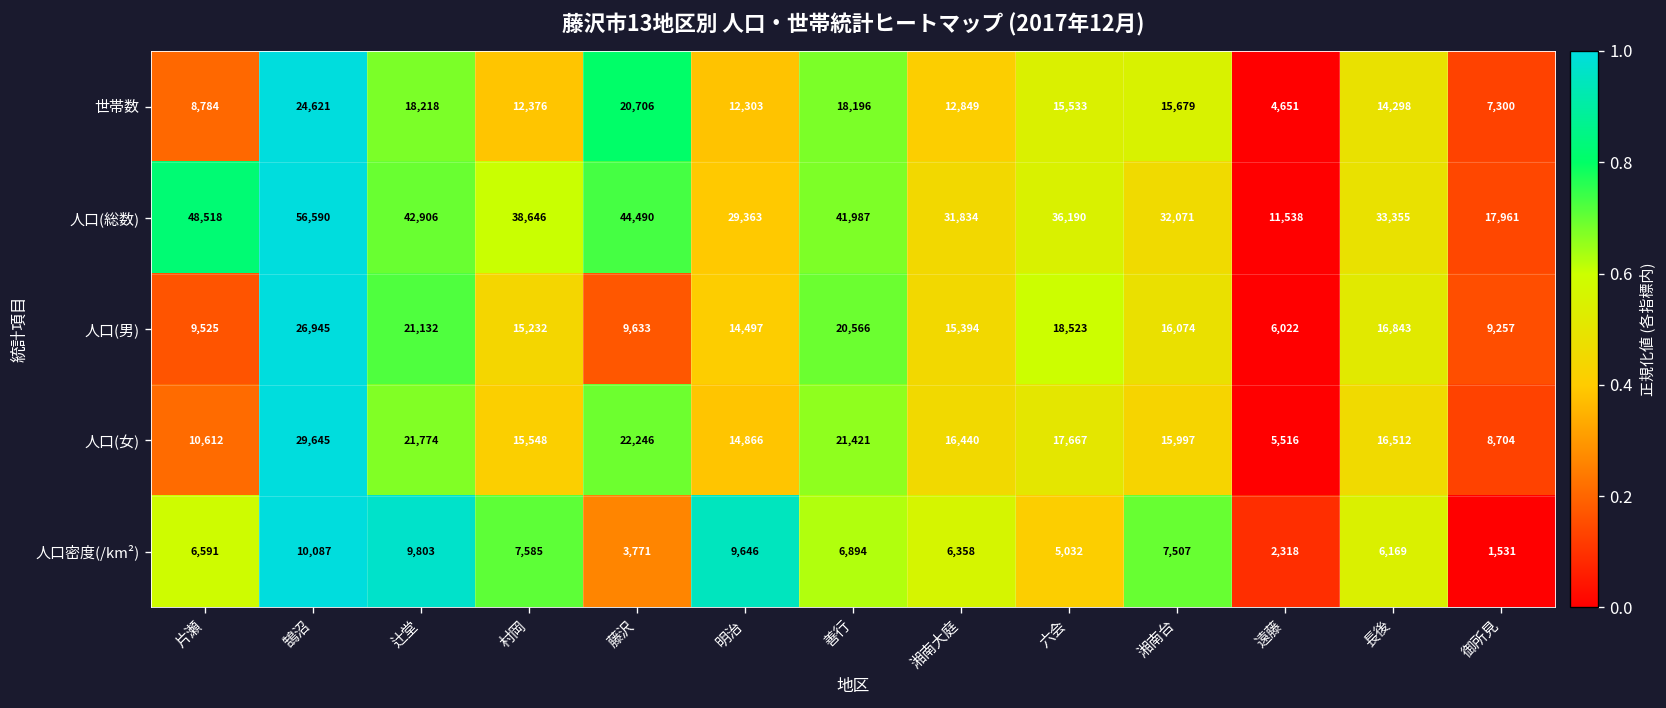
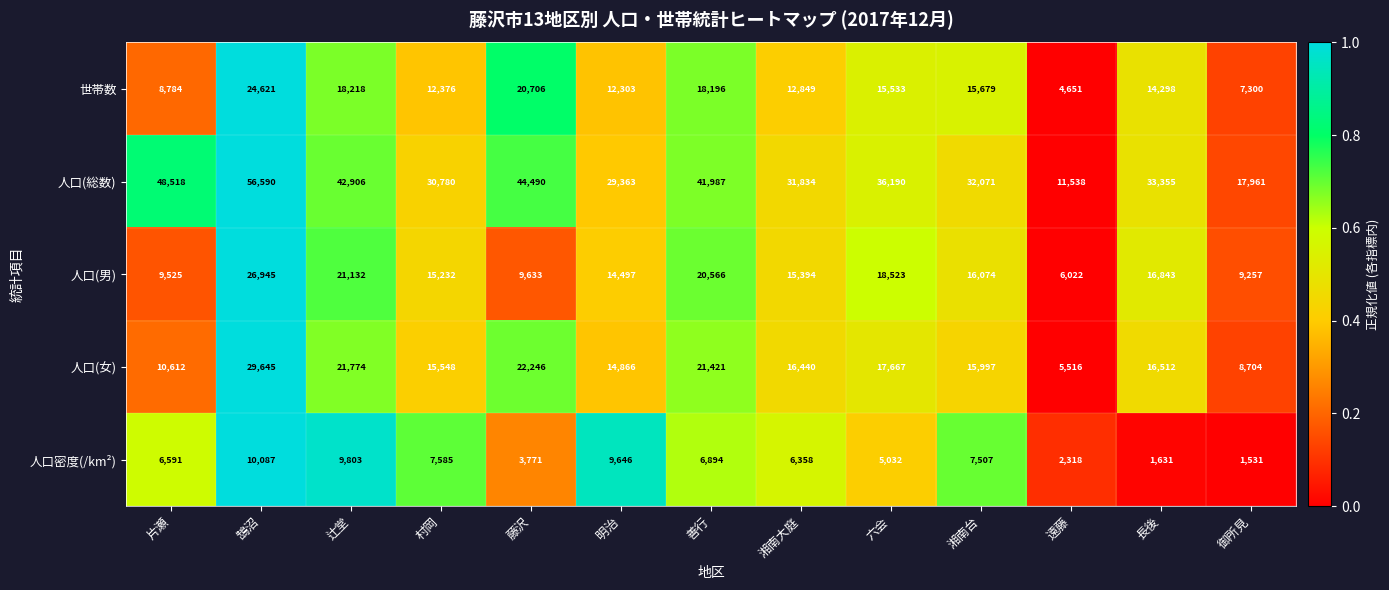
人口(総数), 村岡: 38,646 -> 30,780
人口密度(/km²), 長後: 6,169 -> 1,631
